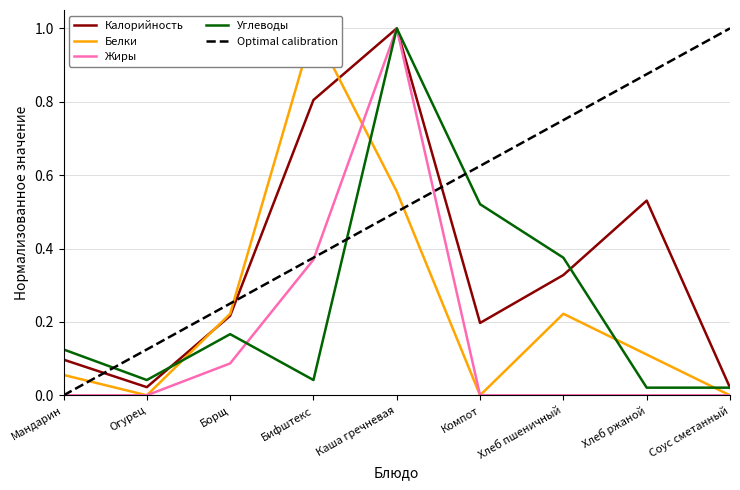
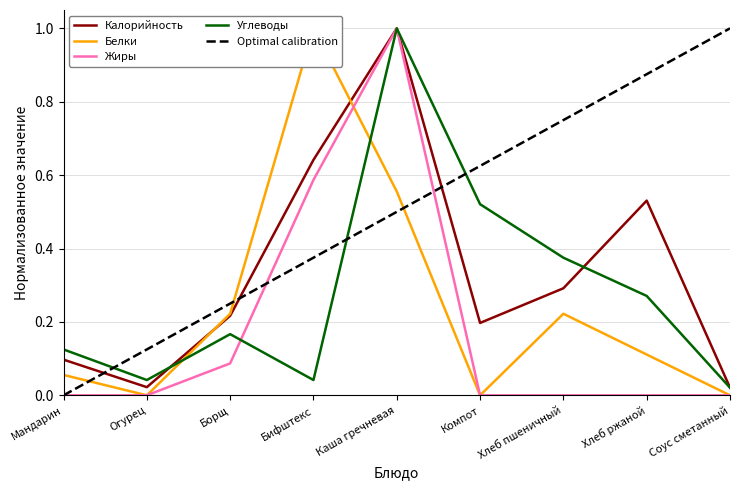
Калорийность, Бифштекс: 0.80 -> 0.64
Жиры, Бифштекс: 0.37 -> 0.59
Калорийность, Хлеб пшеничный: 0.33 -> 0.29
Углеводы, Хлеб ржаной: 0.02 -> 0.27
